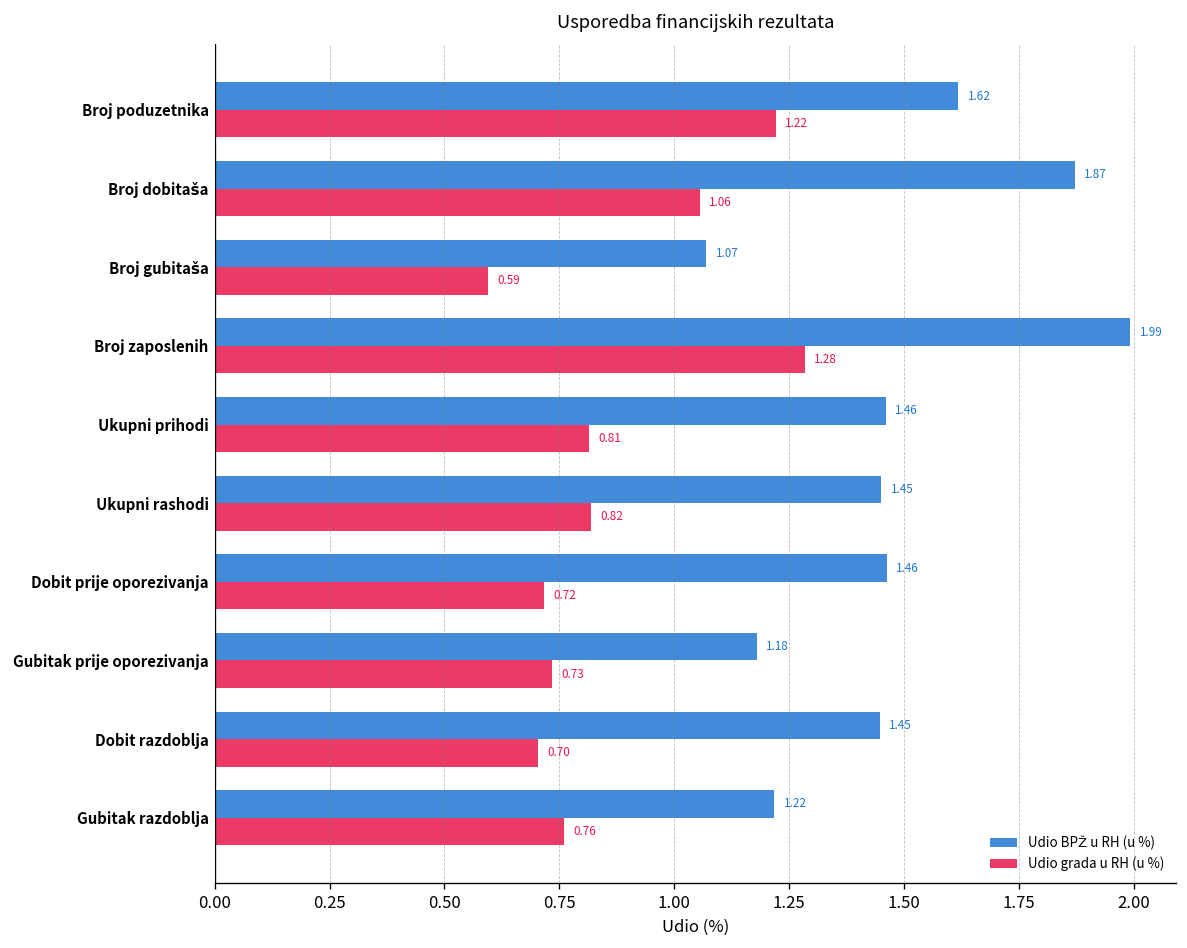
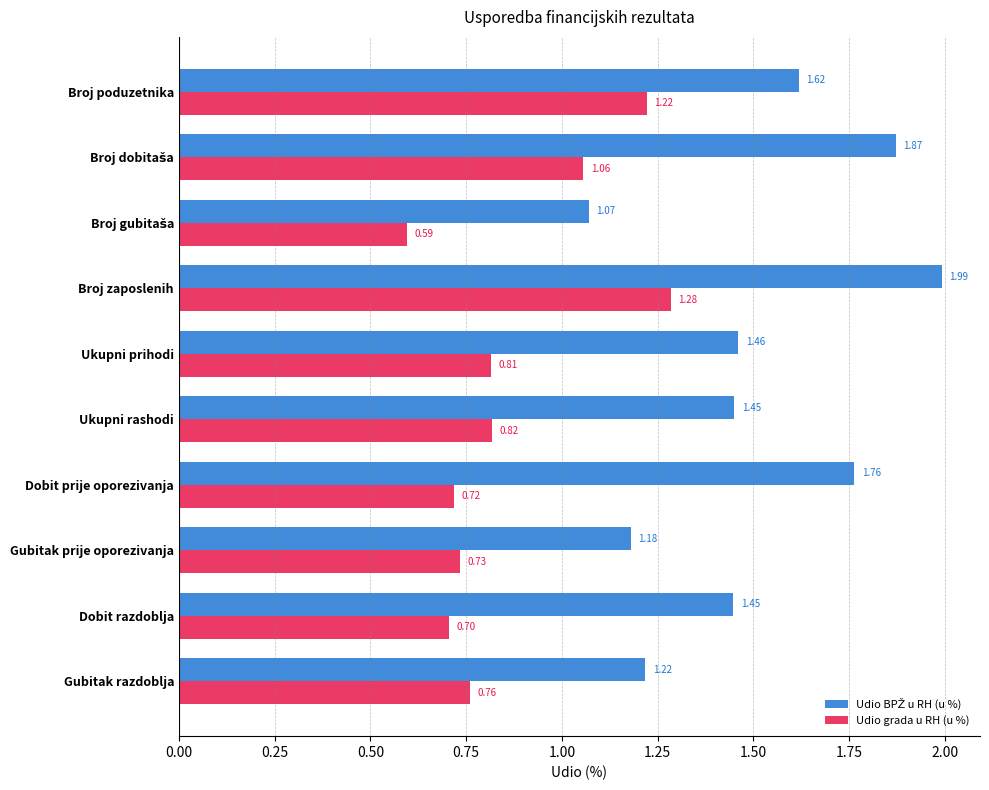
Udio BPŽ u RH (u %), Dobit prije oporezivanja: 1.46 -> 1.76
